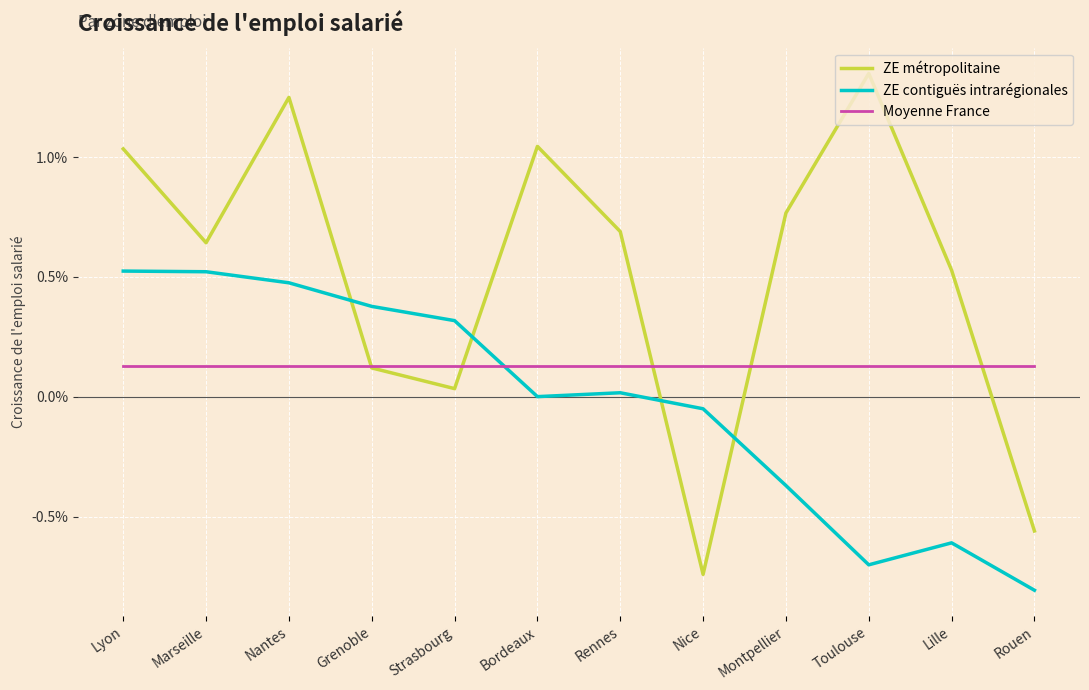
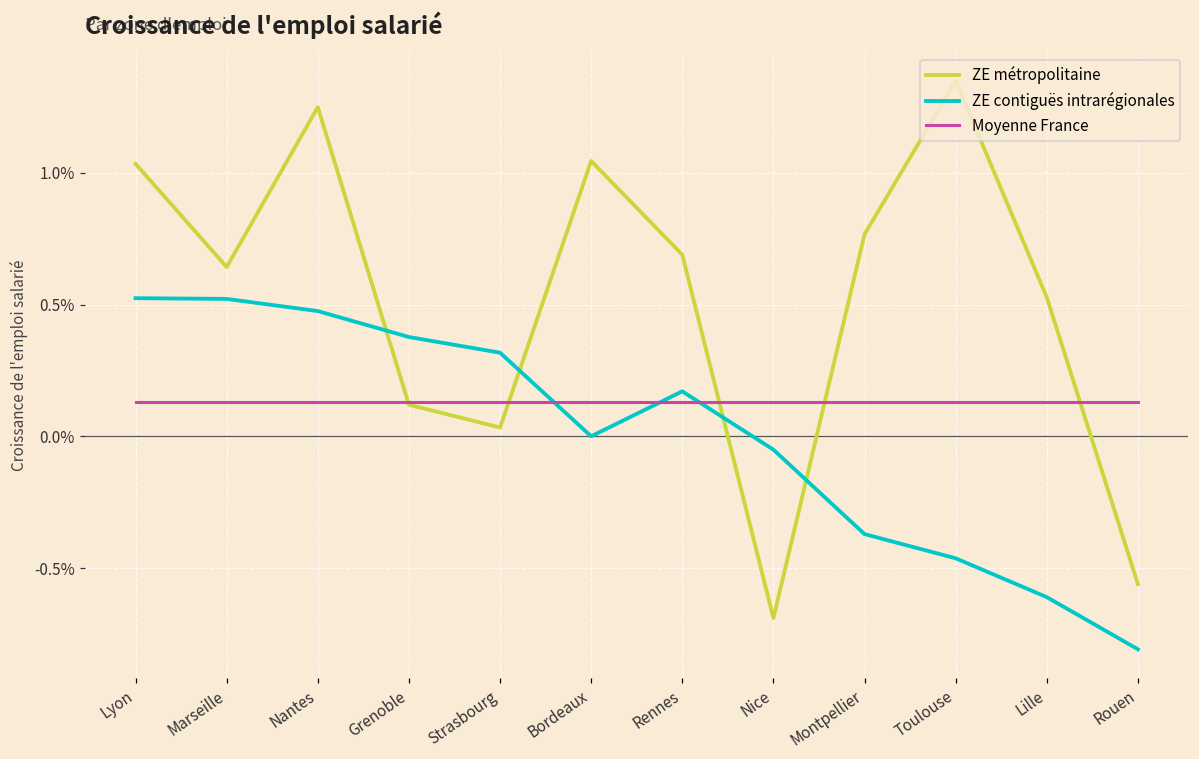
ZE contiguës intrarégionales, Rennes: 0.02% -> 0.17%
ZE métropolitaine, Nice: -0.74% -> -0.69%
ZE contiguës intrarégionales, Toulouse: -0.70% -> -0.46%
